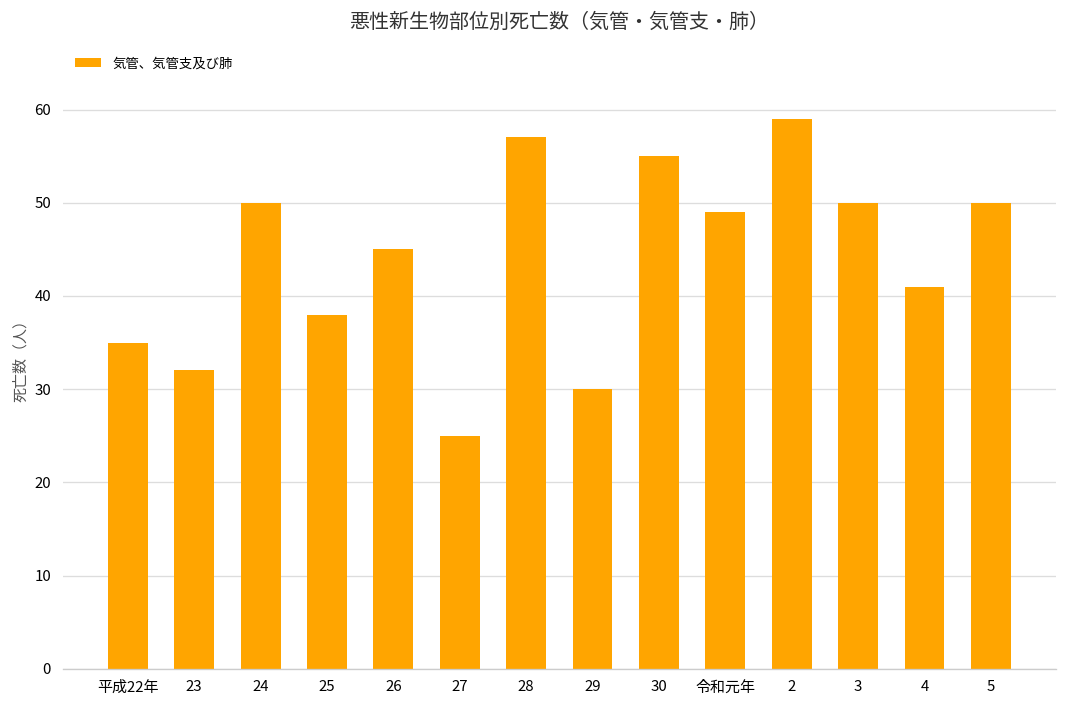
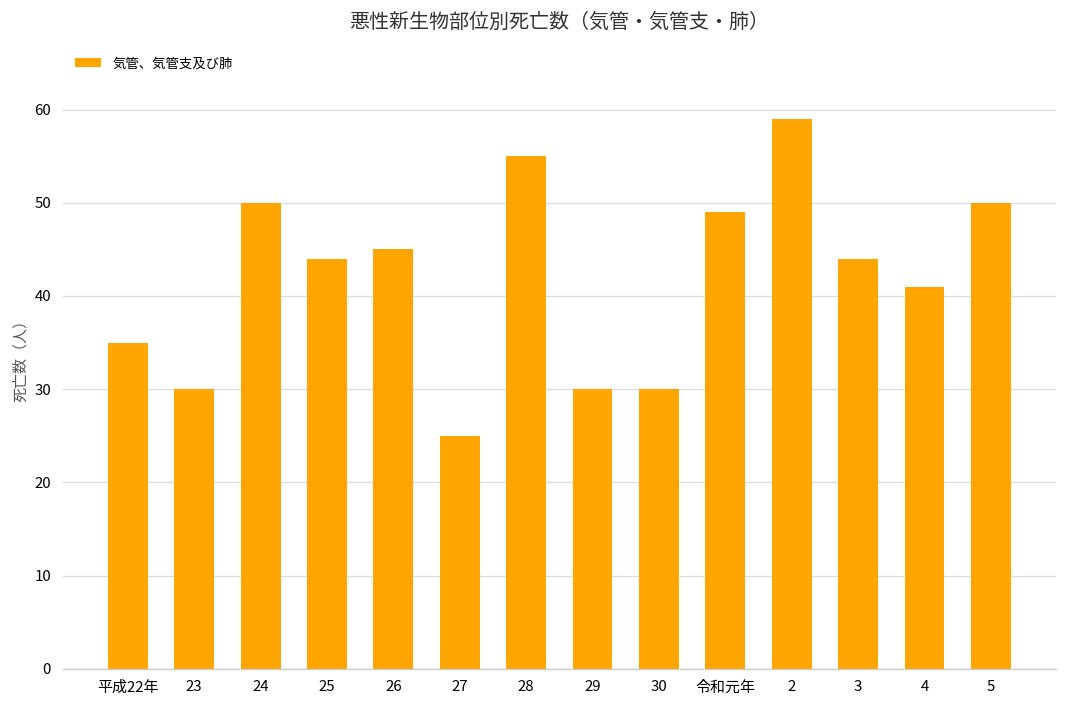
23: 32 -> 30
25: 38 -> 44
28: 57 -> 55
30: 55 -> 30
3: 50 -> 44
